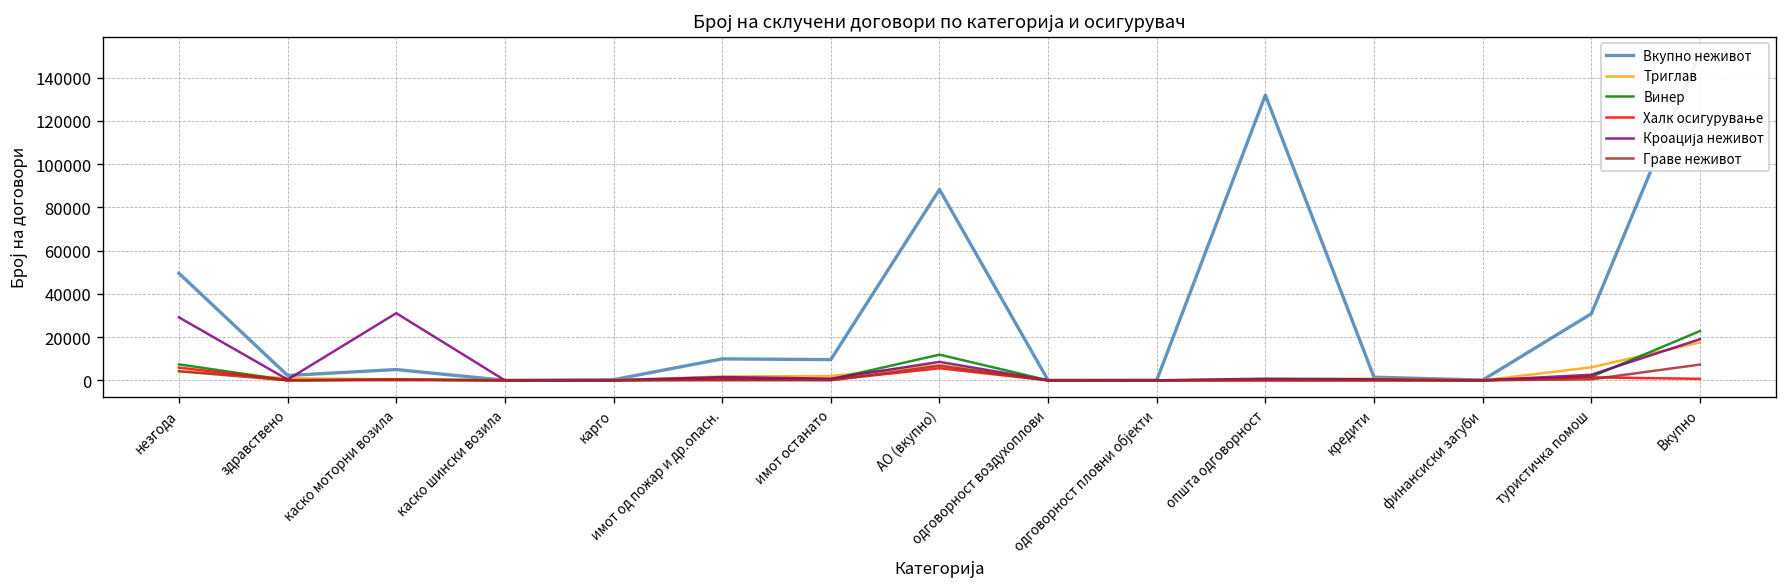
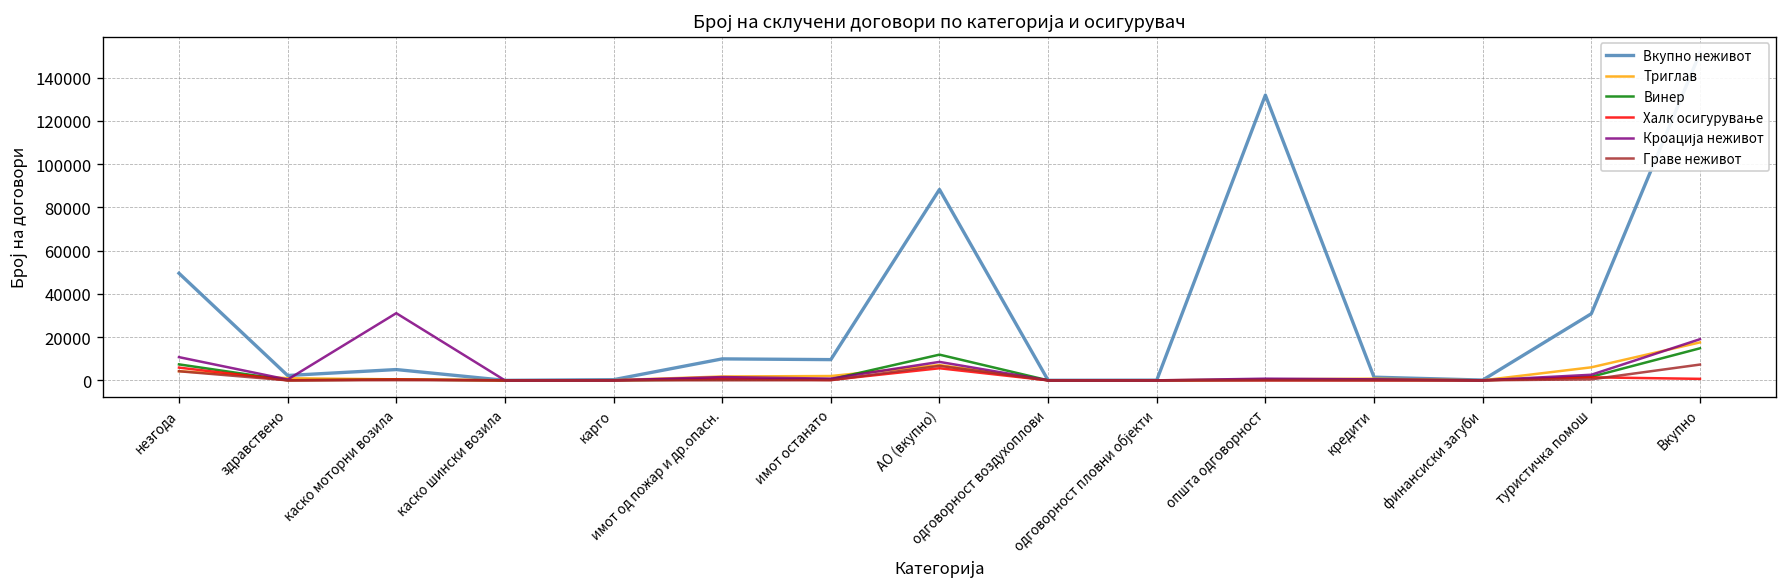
Кроација неживот, незгода: 29000 -> 11000
Винер, Вкупно: 23000 -> 15000
